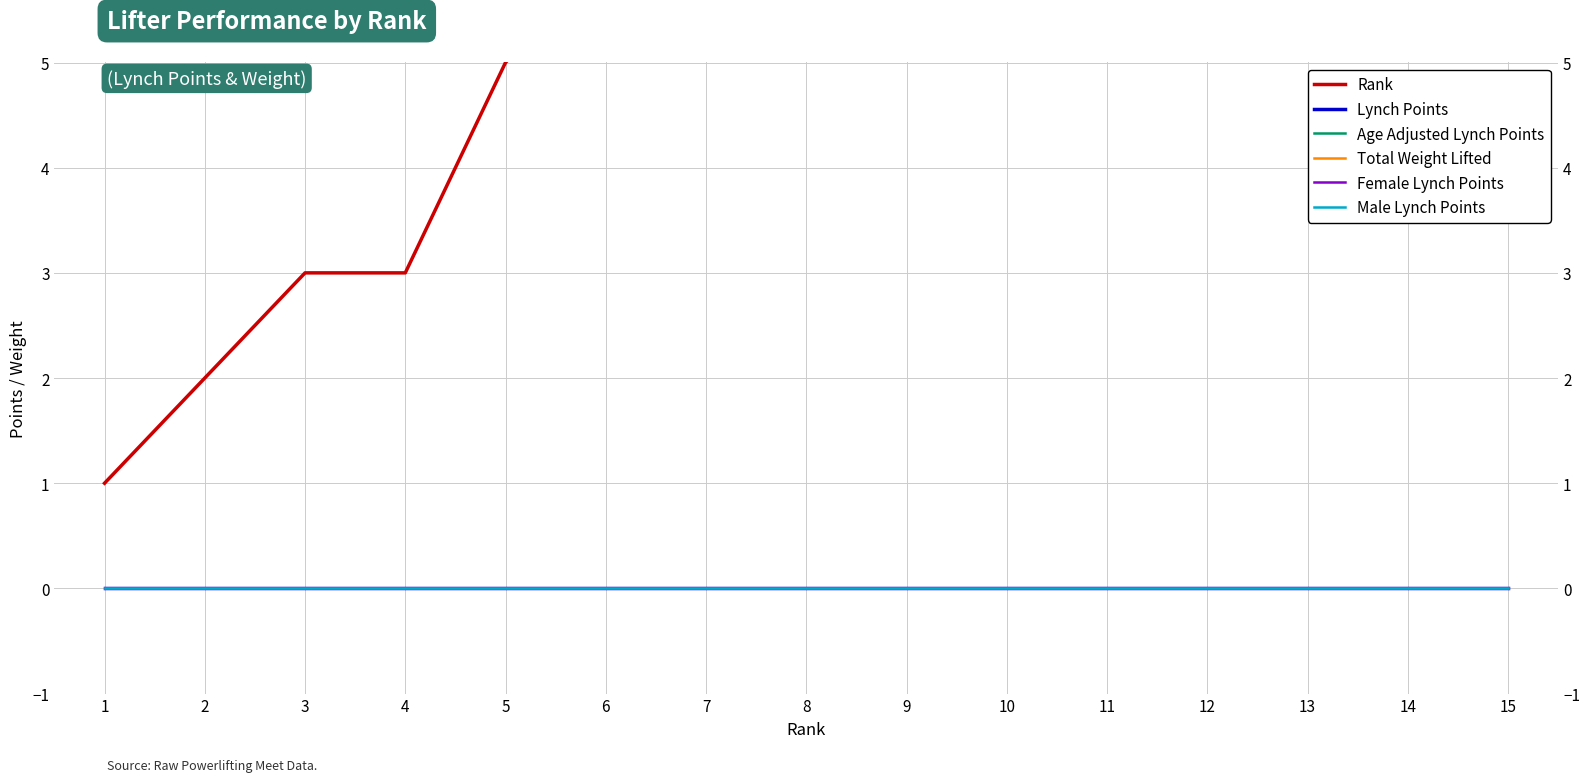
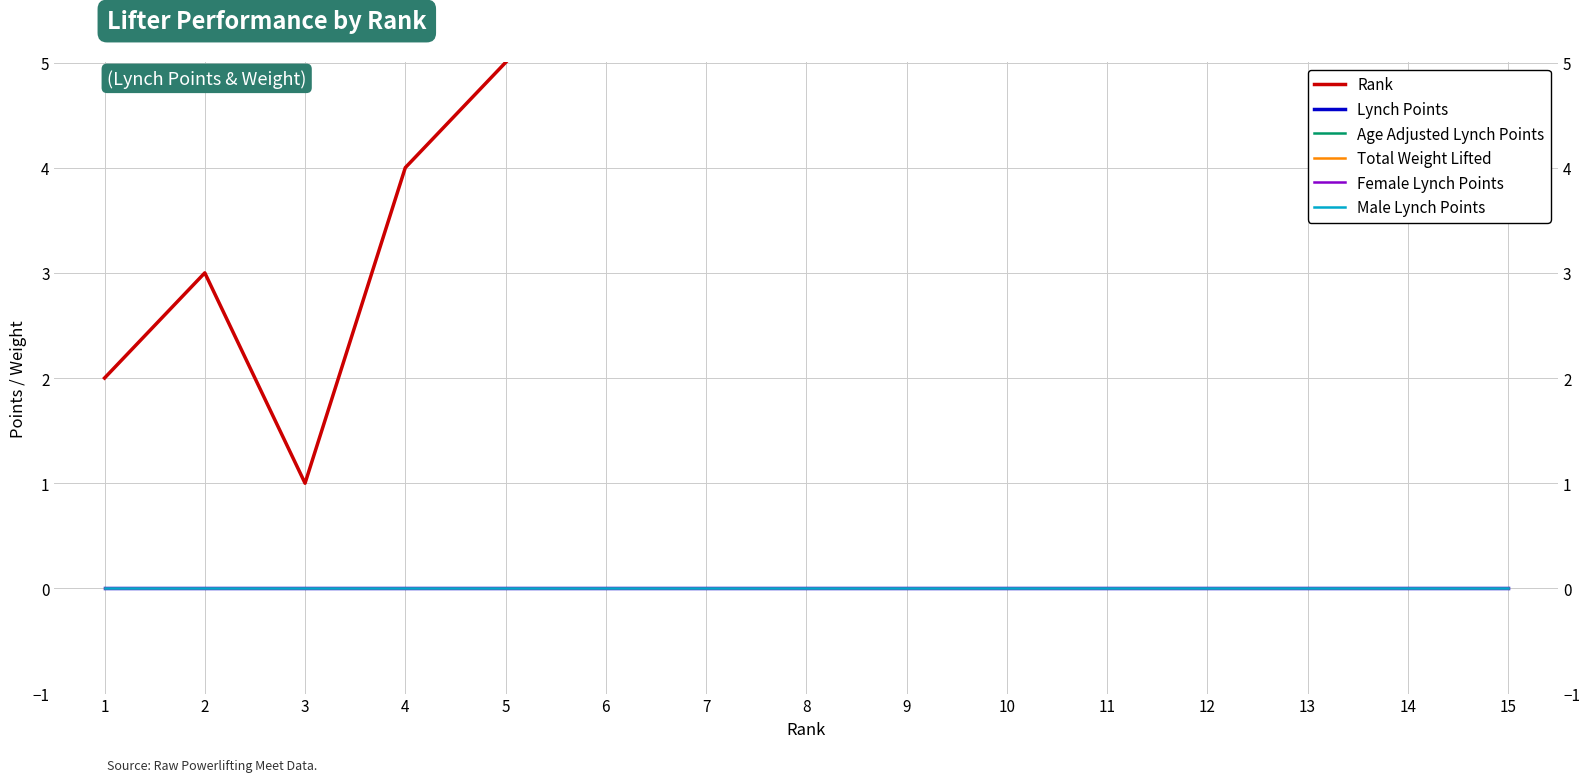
Rank, 1: 1 -> 2
Rank, 2: 2 -> 3
Rank, 3: 3 -> 1
Rank, 4: 3 -> 4
